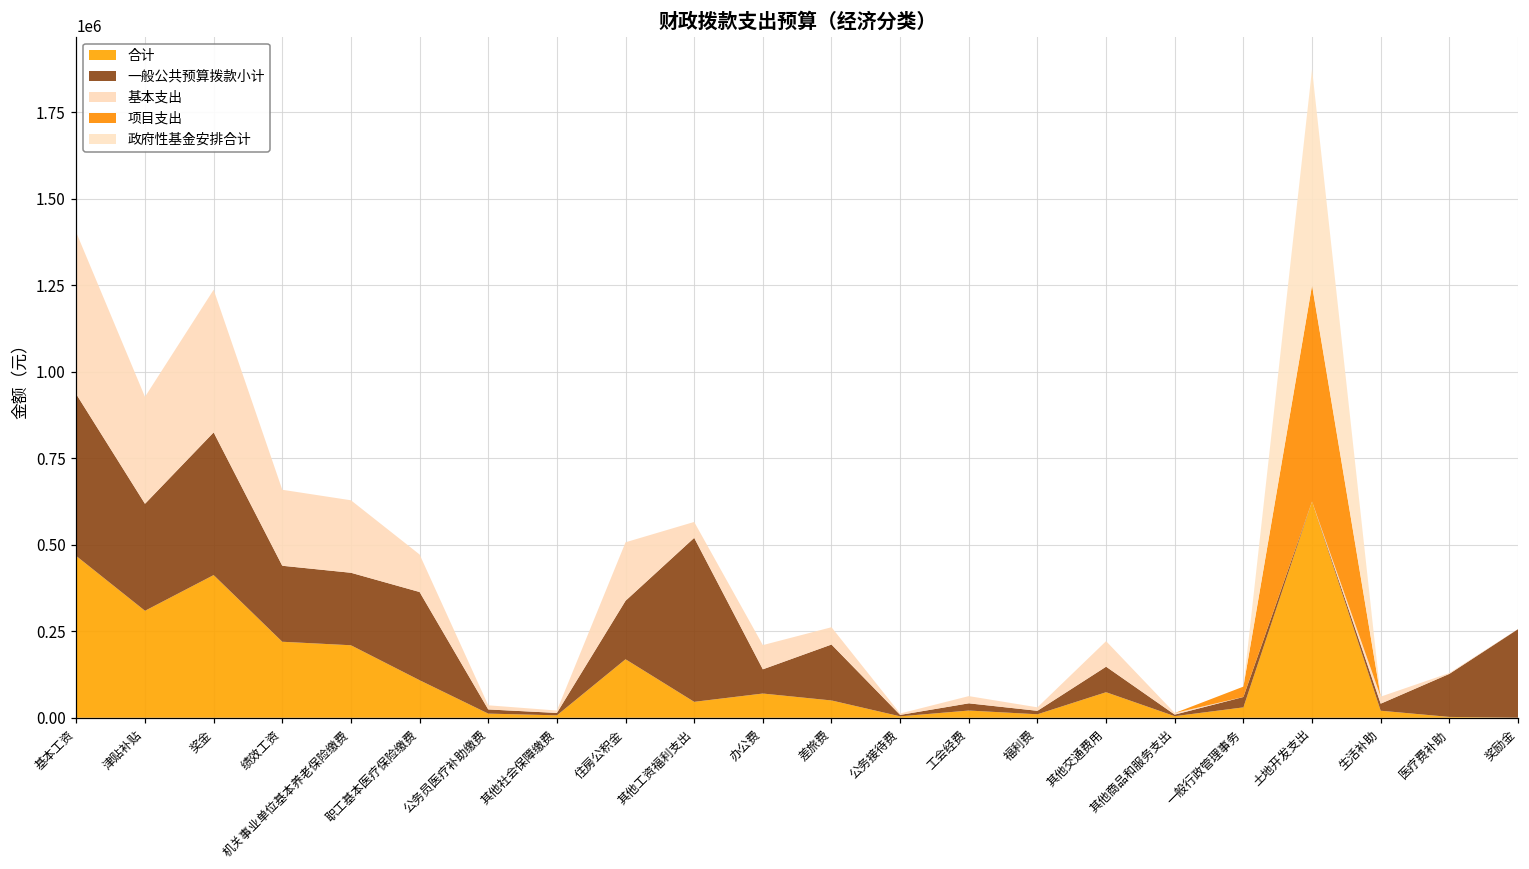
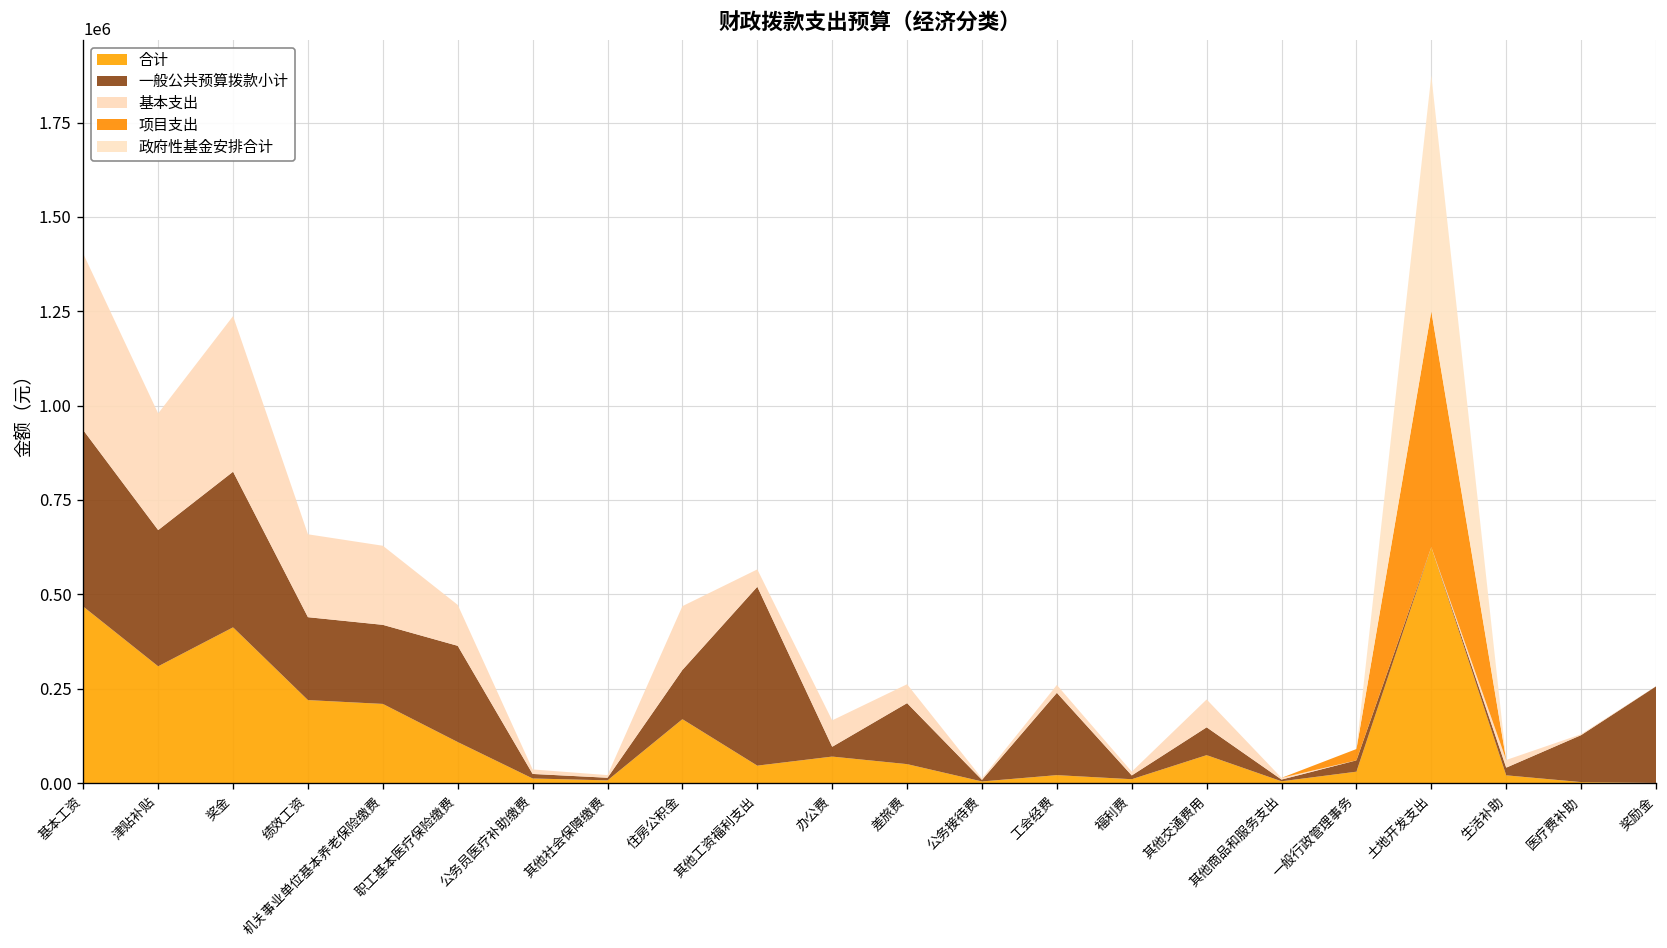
一般公共预算拨款小计, 津贴补贴: 310000 -> 360000
一般公共预算拨款小计, 住房公积金: 170000 -> 130000
一般公共预算拨款小计, 办公费: 70000 -> 30000
一般公共预算拨款小计, 工会经费: 20000 -> 220000
